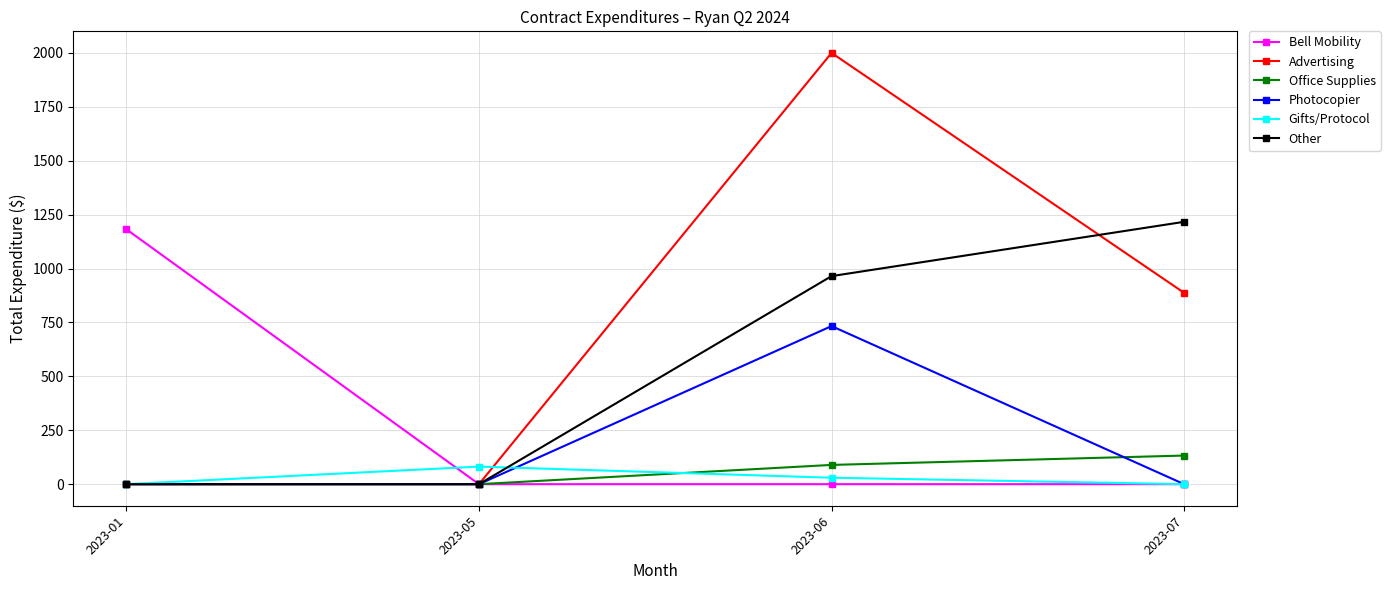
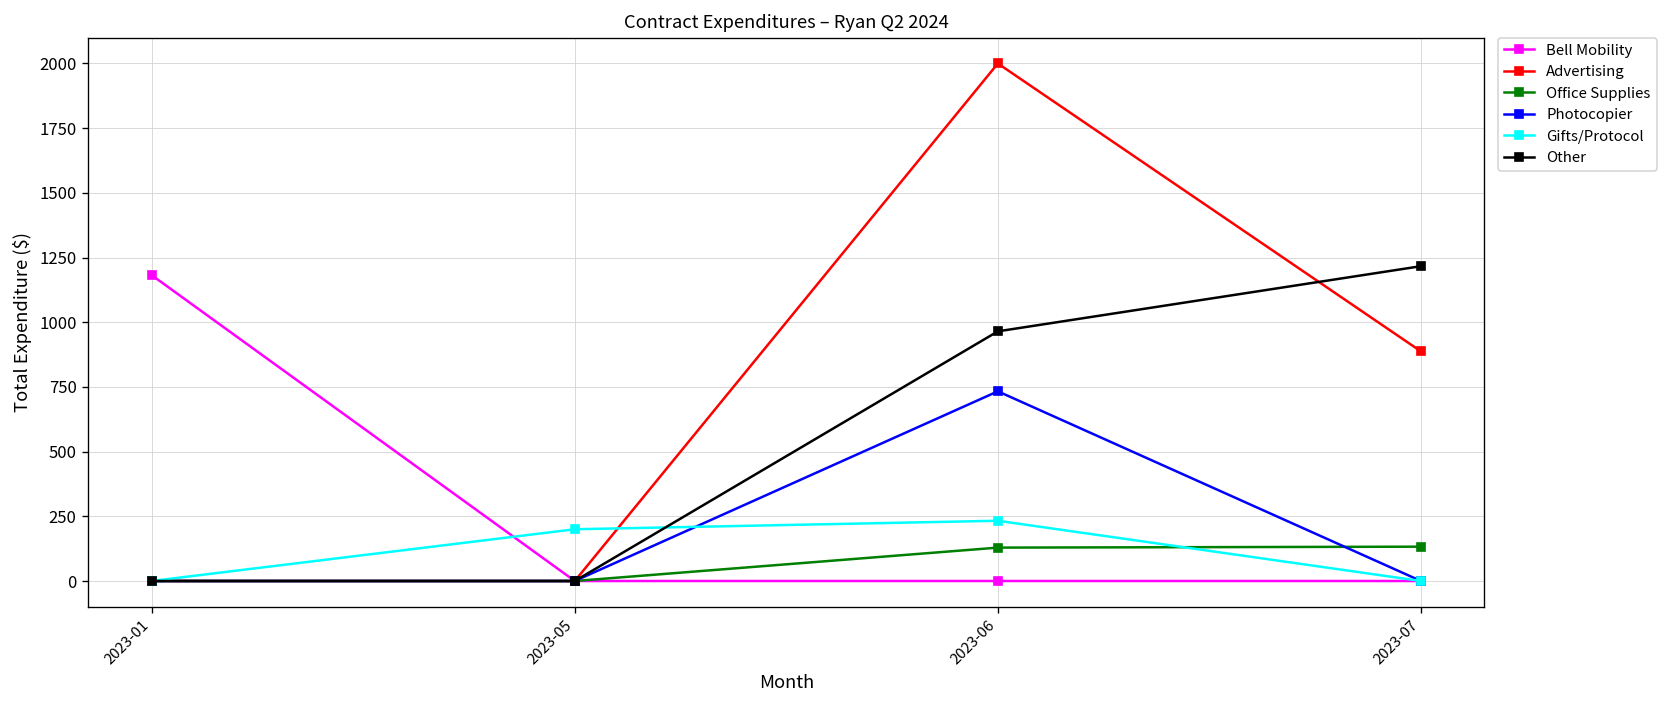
Gifts/Protocol, 2023-05: 80 -> 200
Office Supplies, 2023-06: 90 -> 130
Gifts/Protocol, 2023-06: 30 -> 230
